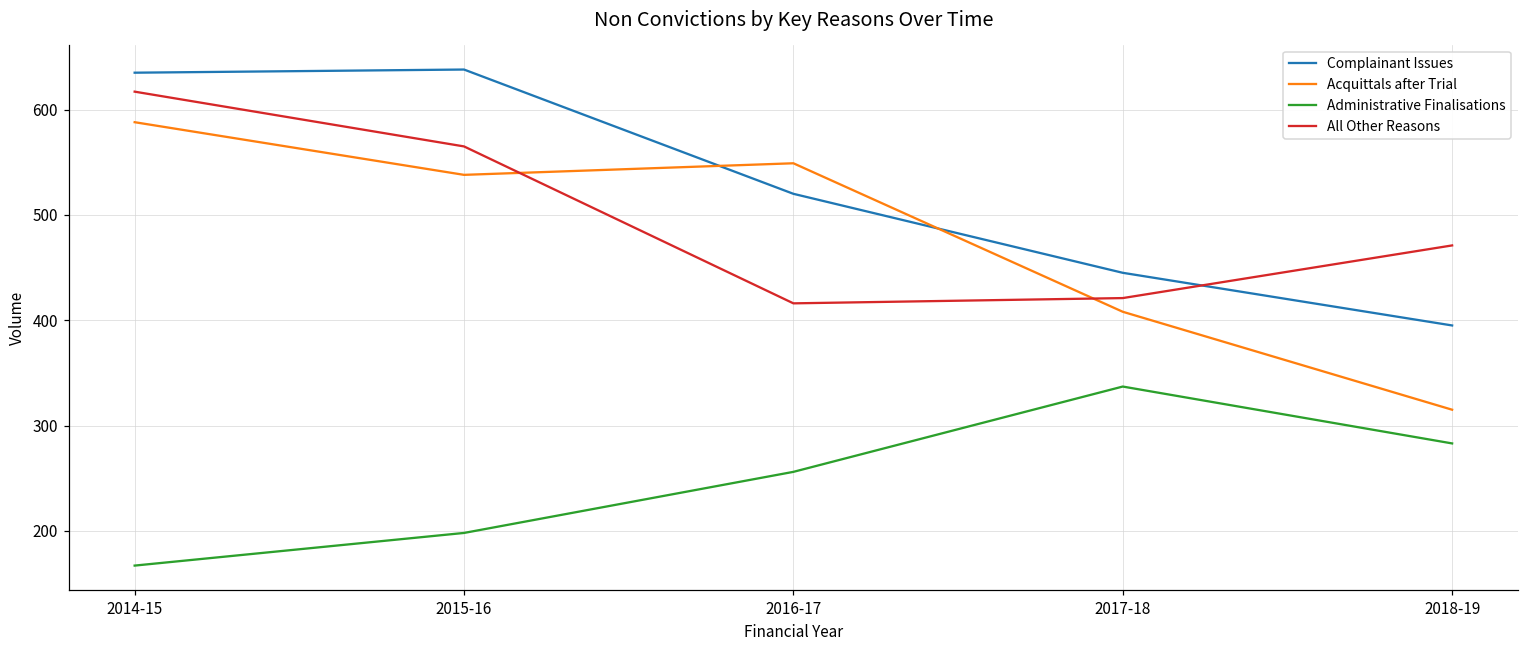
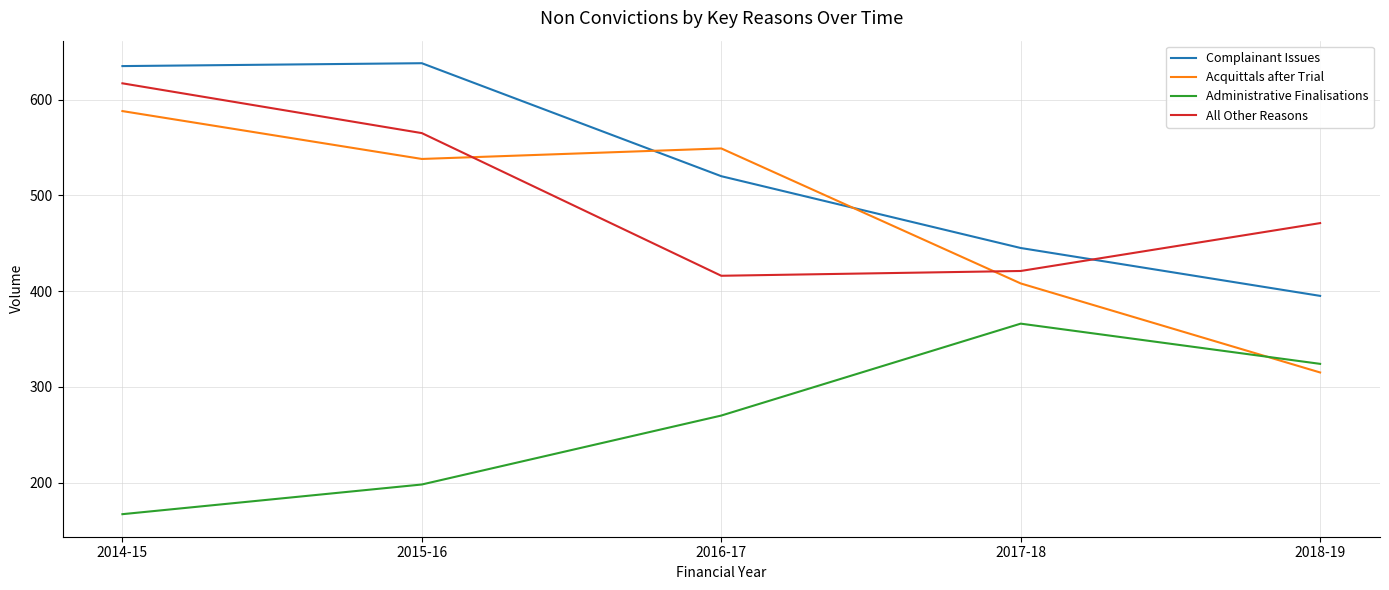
Administrative Finalisations, 2016-17: 260 -> 270
Administrative Finalisations, 2017-18: 340 -> 370
Administrative Finalisations, 2018-19: 280 -> 320
